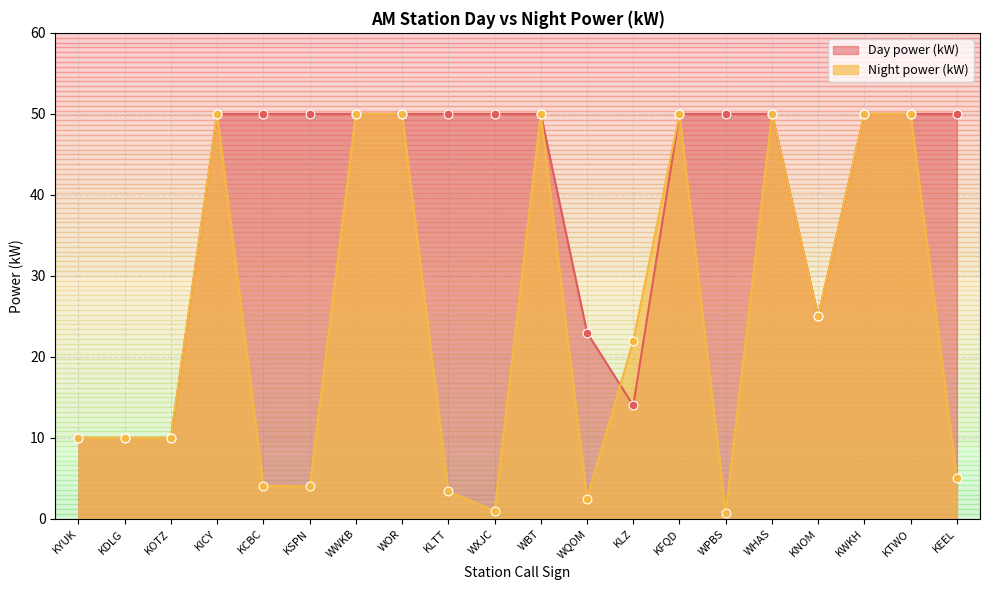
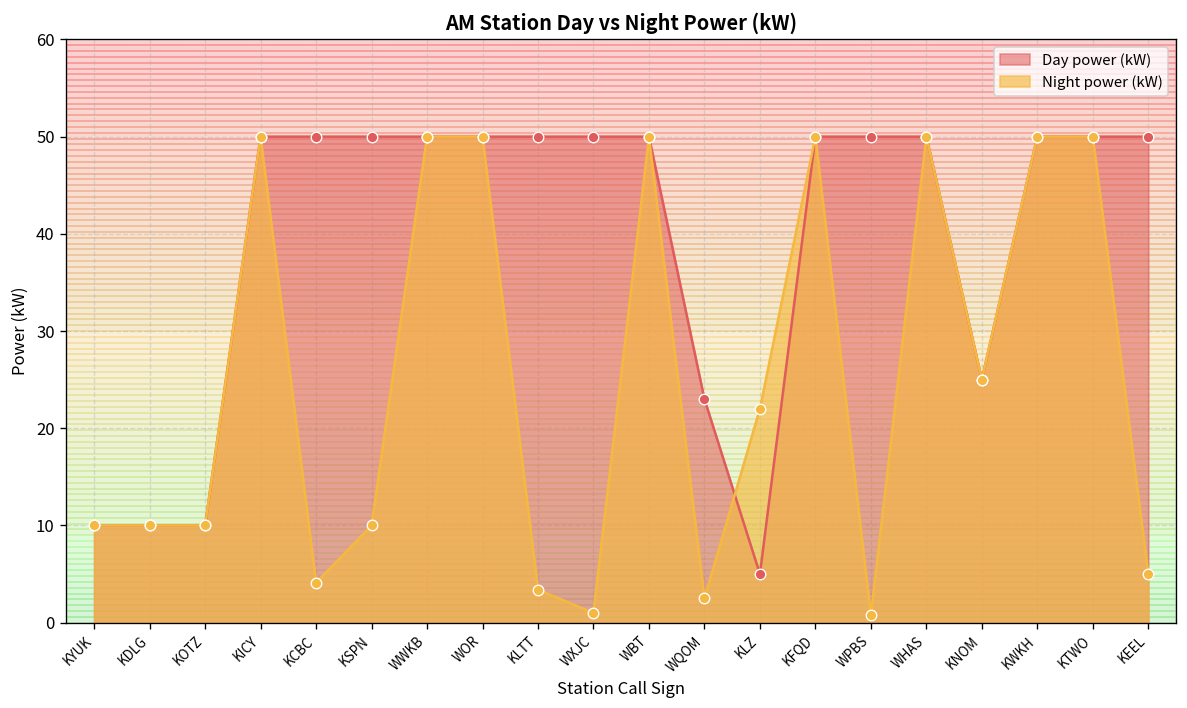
Night power (kW), KSPN: 4 -> 10
Day power (kW), KLZ: 14 -> 5
